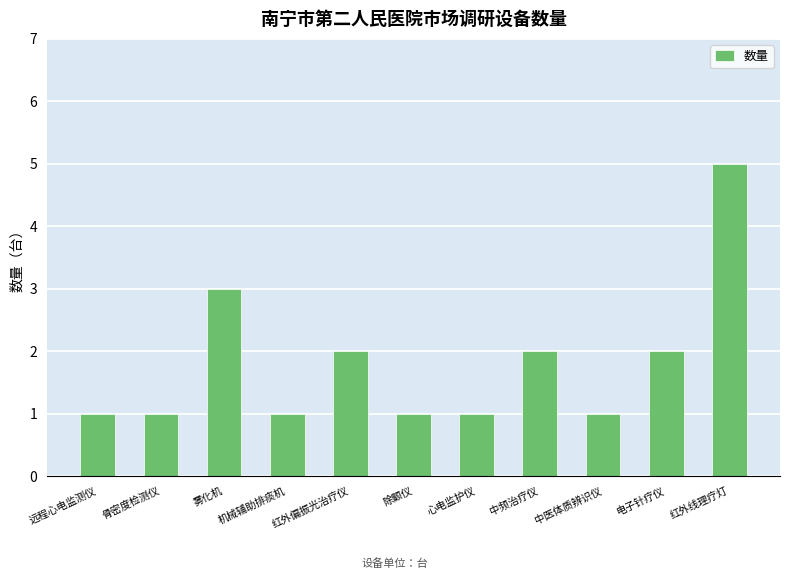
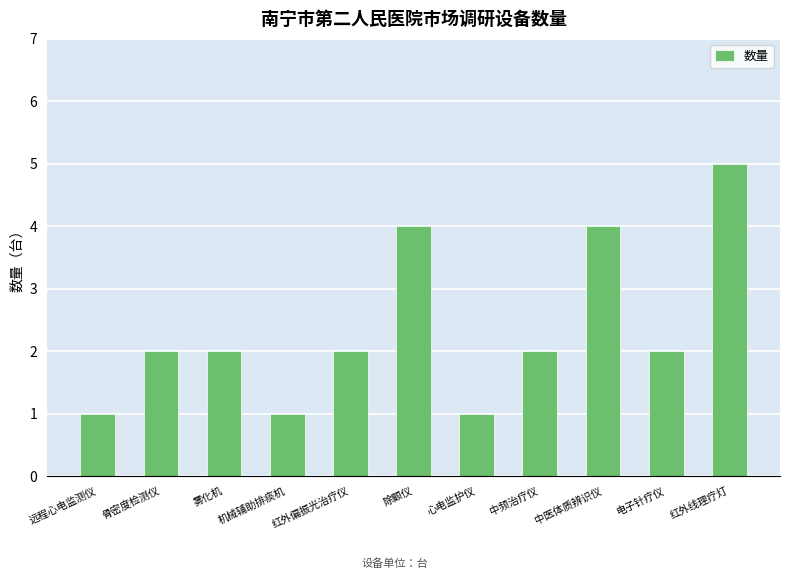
骨密度检测仪: 1 -> 2
雾化机: 3 -> 2
除颤仪: 1 -> 4
中医体质辨识仪: 1 -> 4
